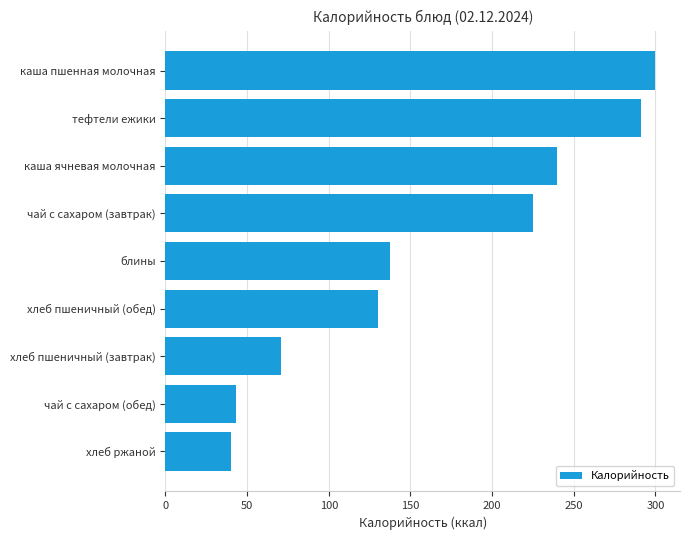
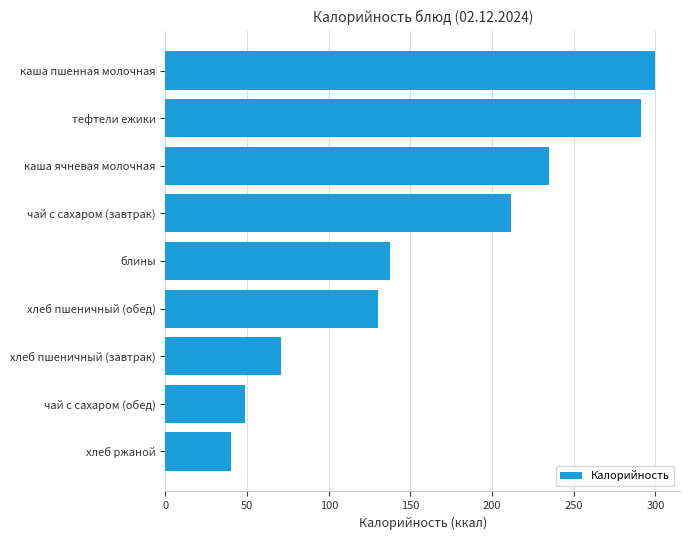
каша ячневая молочная: 240 -> 235
чай с сахаром (завтрак): 225 -> 212
чай с сахаром (обед): 43 -> 49
